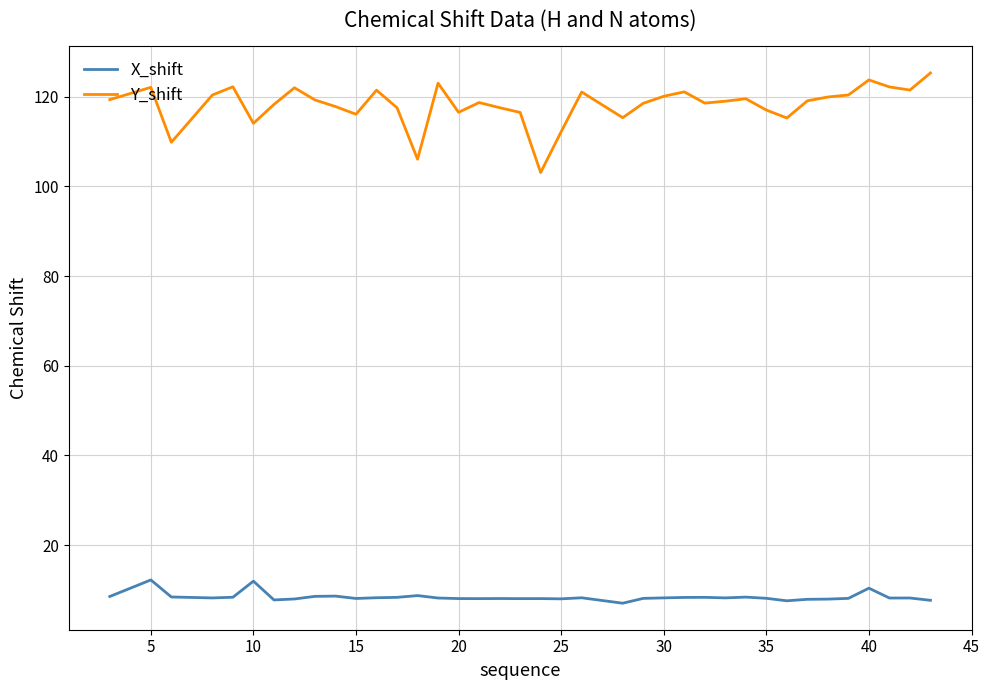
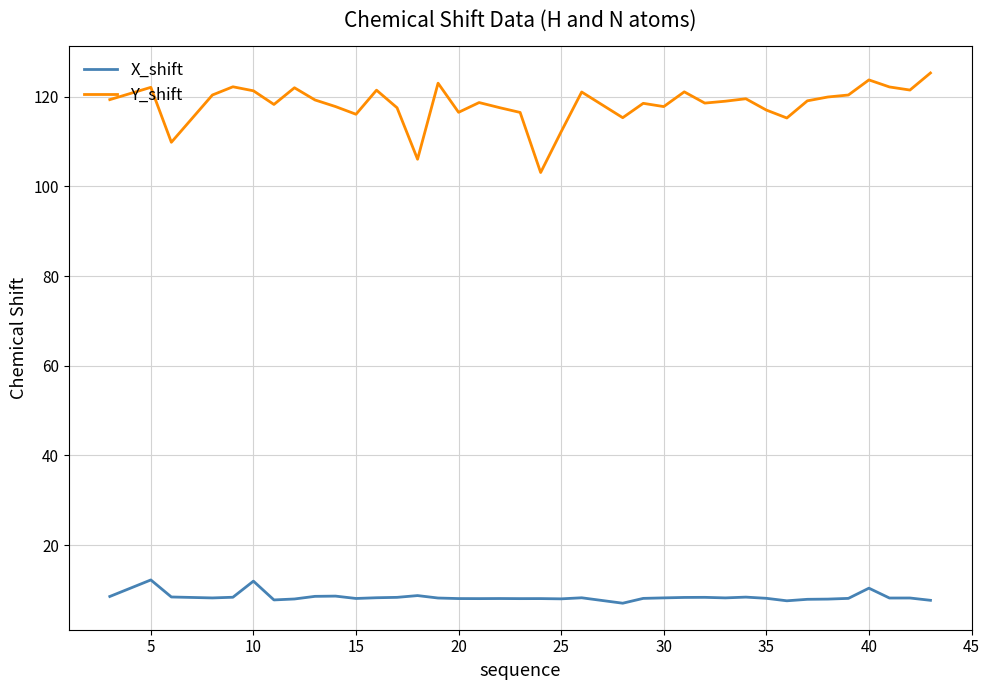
Y_shift, 10: 114 -> 121
Y_shift, 30: 120 -> 118
